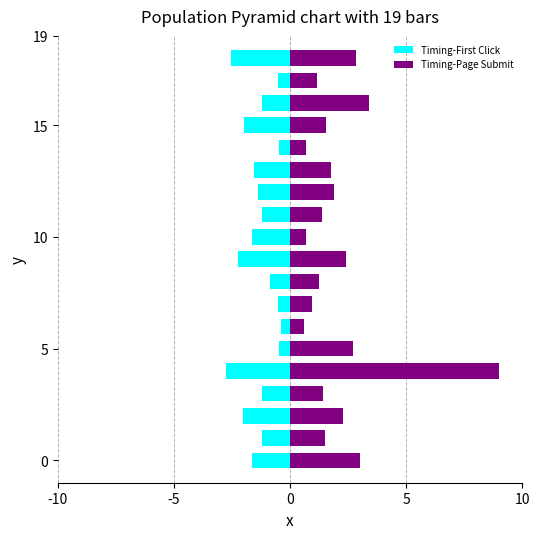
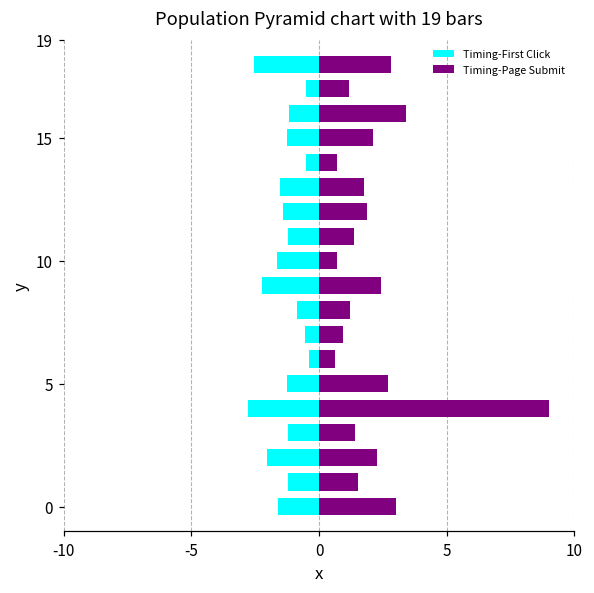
Timing-First Click, 15: -2.0 -> -1.2
Timing-Page Submit, 15: 1.6 -> 2.1
Timing-First Click, 5: -0.5 -> -1.3
